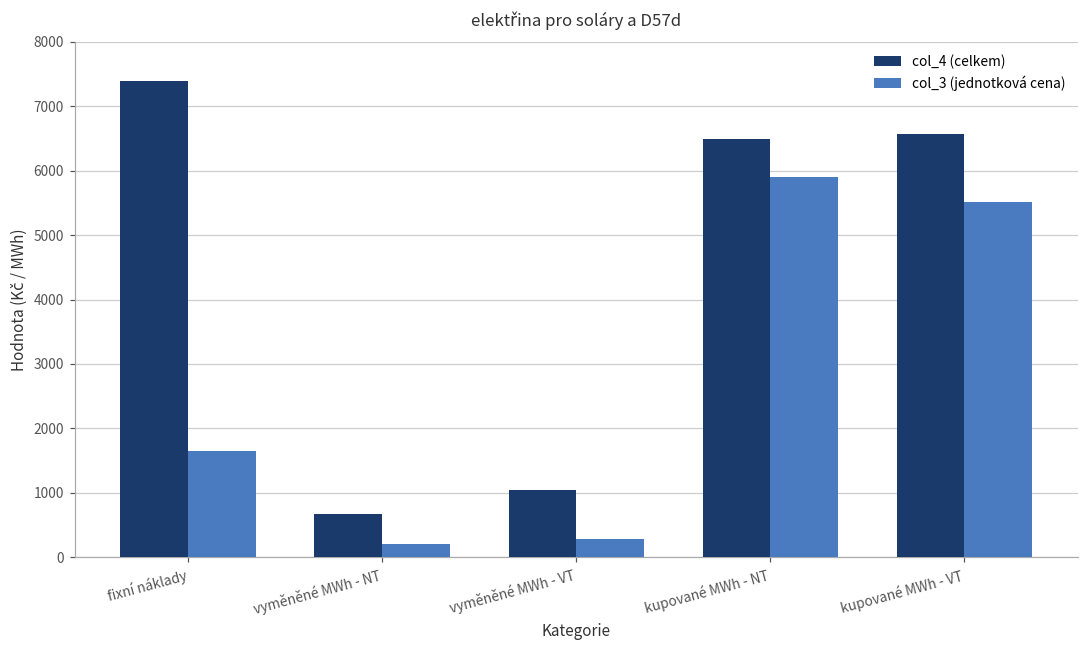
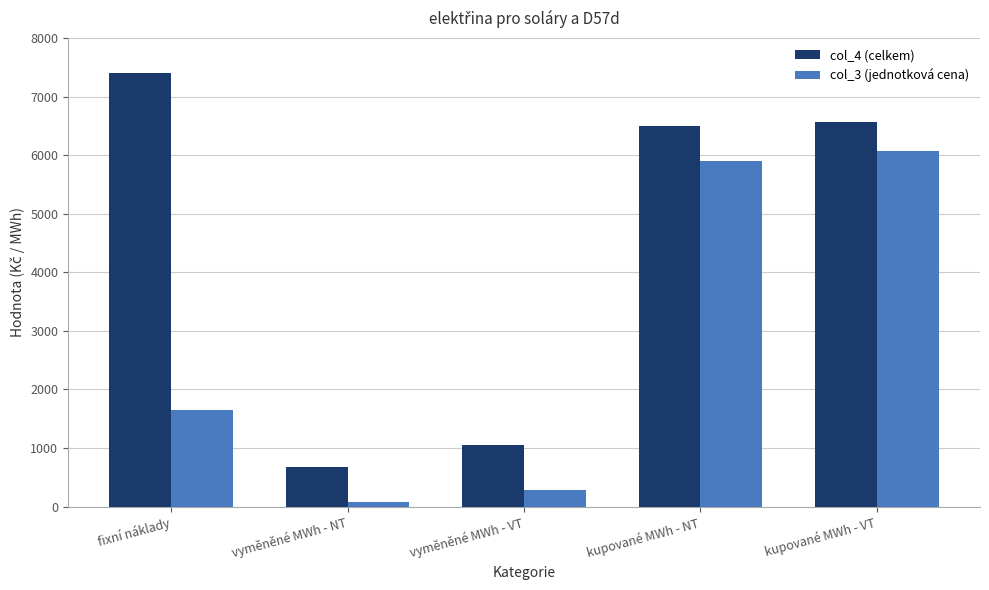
col_3 (jednotková cena), vyměněné MWh - NT: 200 -> 100
col_3 (jednotková cena), kupované MWh - VT: 5500 -> 6100
